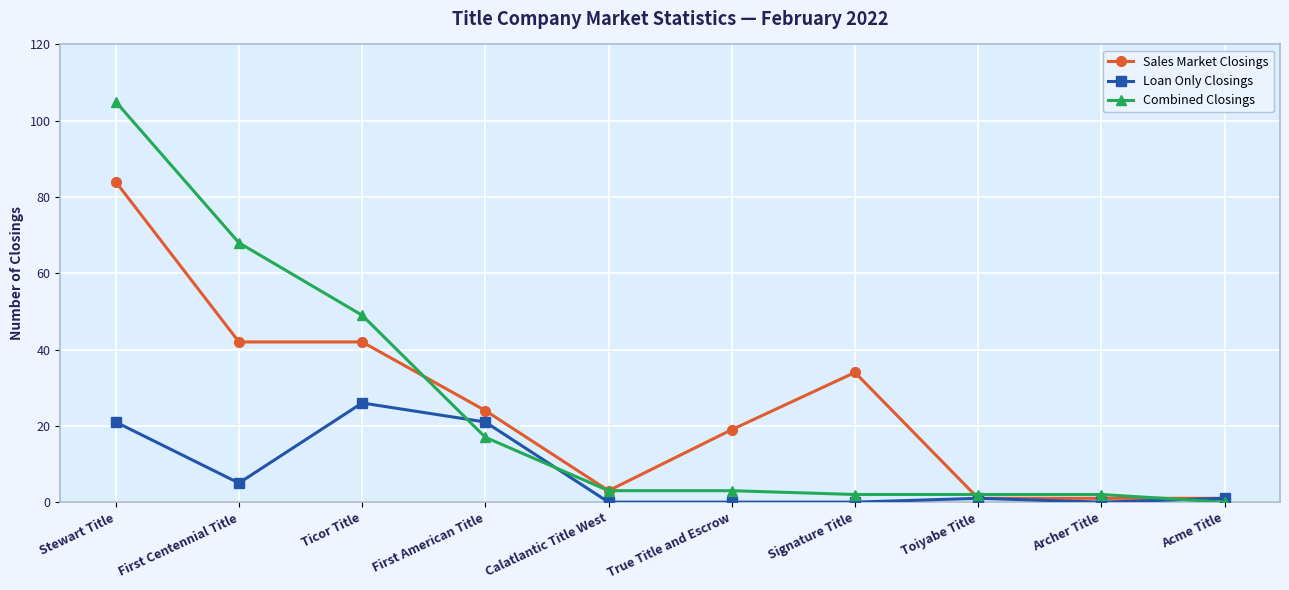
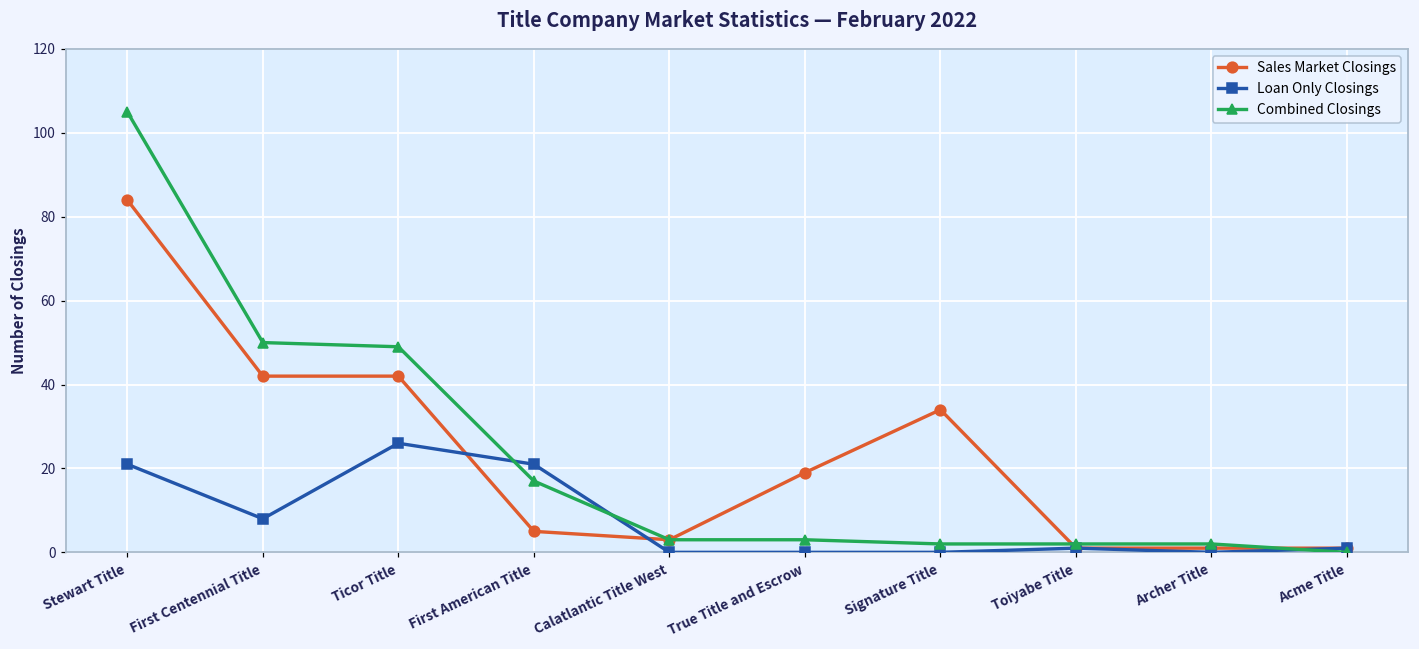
Loan Only Closings, First Centennial Title: 5 -> 8
Combined Closings, First Centennial Title: 68 -> 50
Sales Market Closings, First American Title: 24 -> 5
